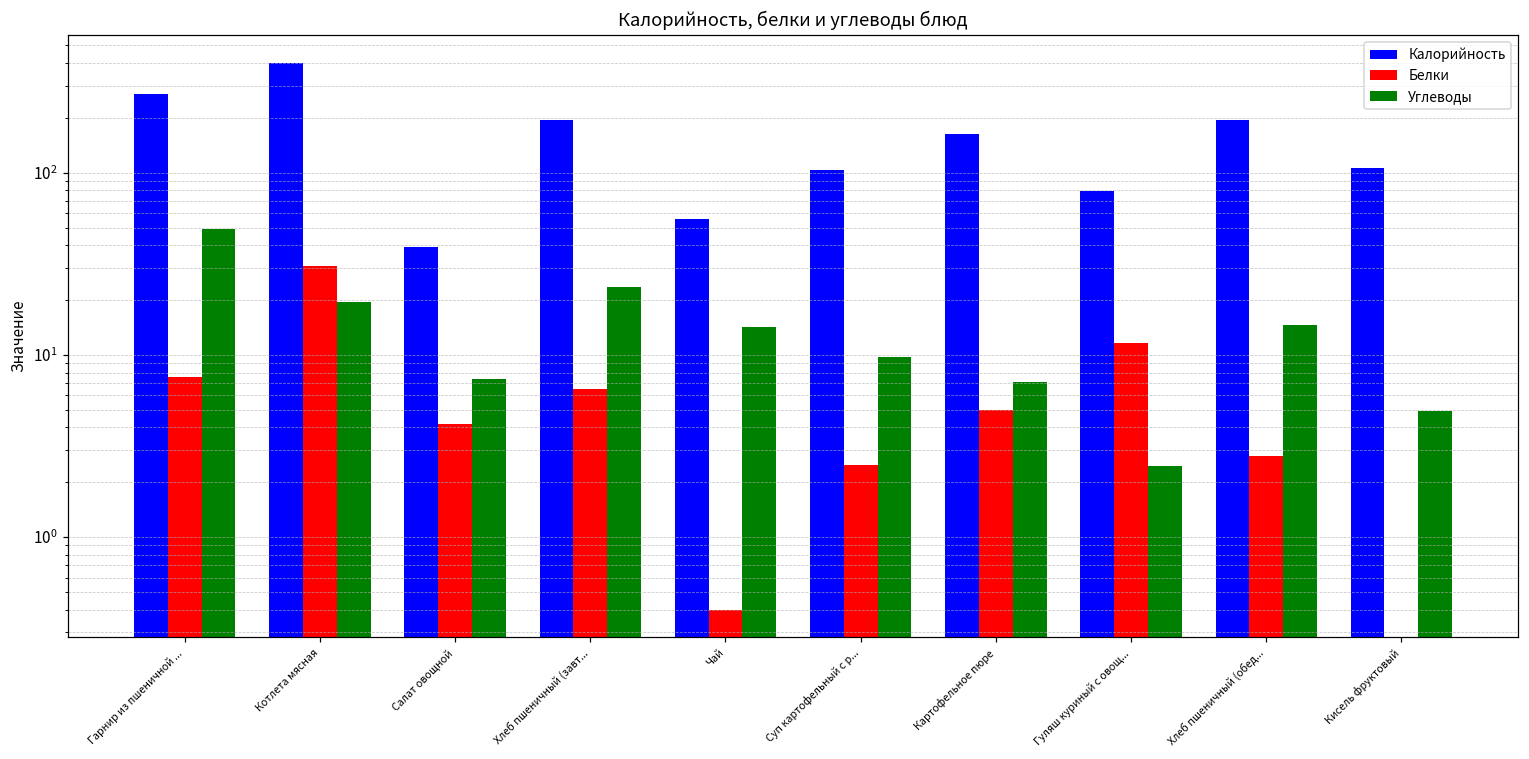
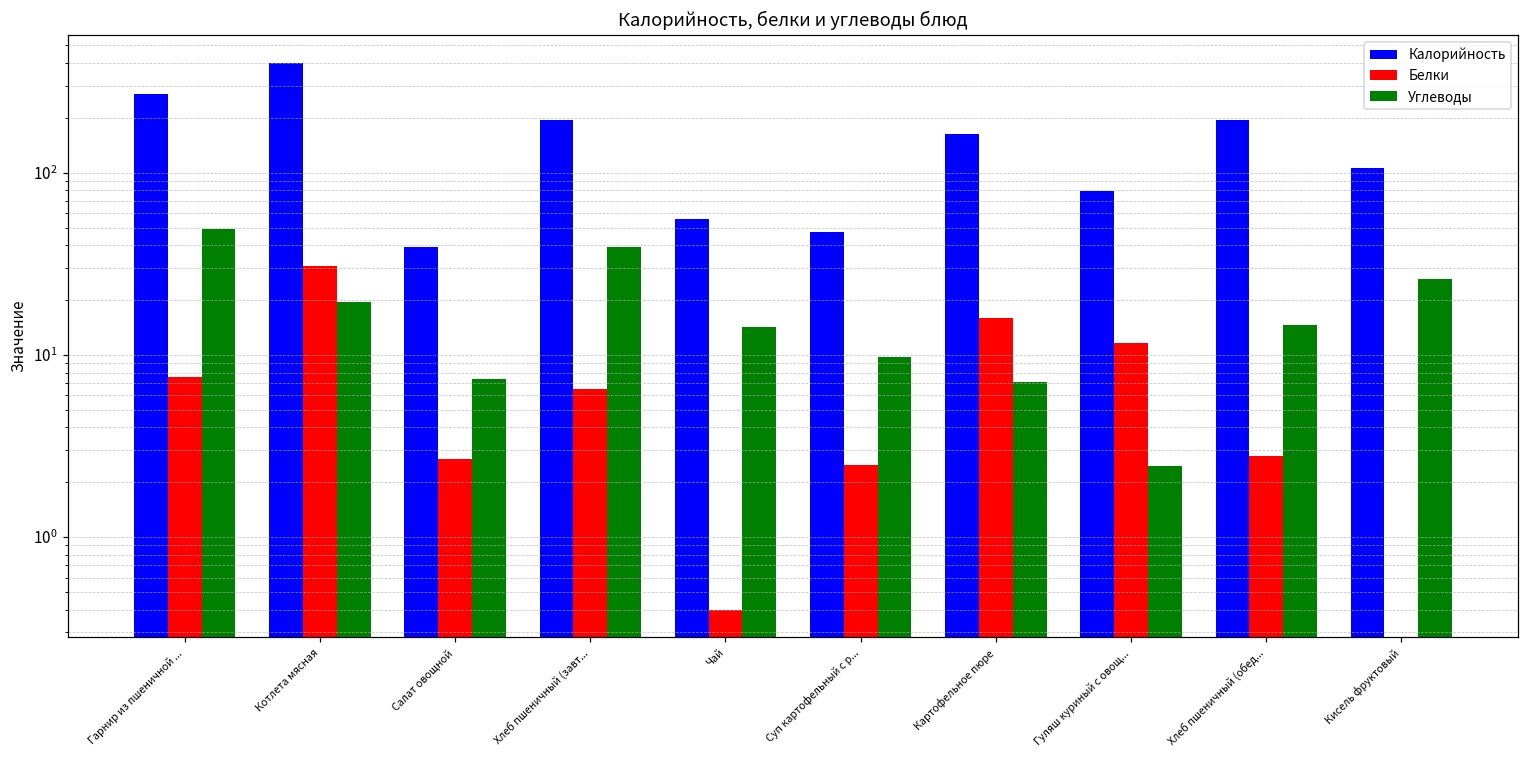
Белки, Салат овощной: 4.2 -> 2.7
Углеводы, Хлеб пшеничный (завт...: 23 -> 39
Калорийность, Суп картофельный с р...: 100 -> 47
Белки, Картофельное пюре: 5 -> 16
Углеводы, Кисель фруктовый: 4.9 -> 26
